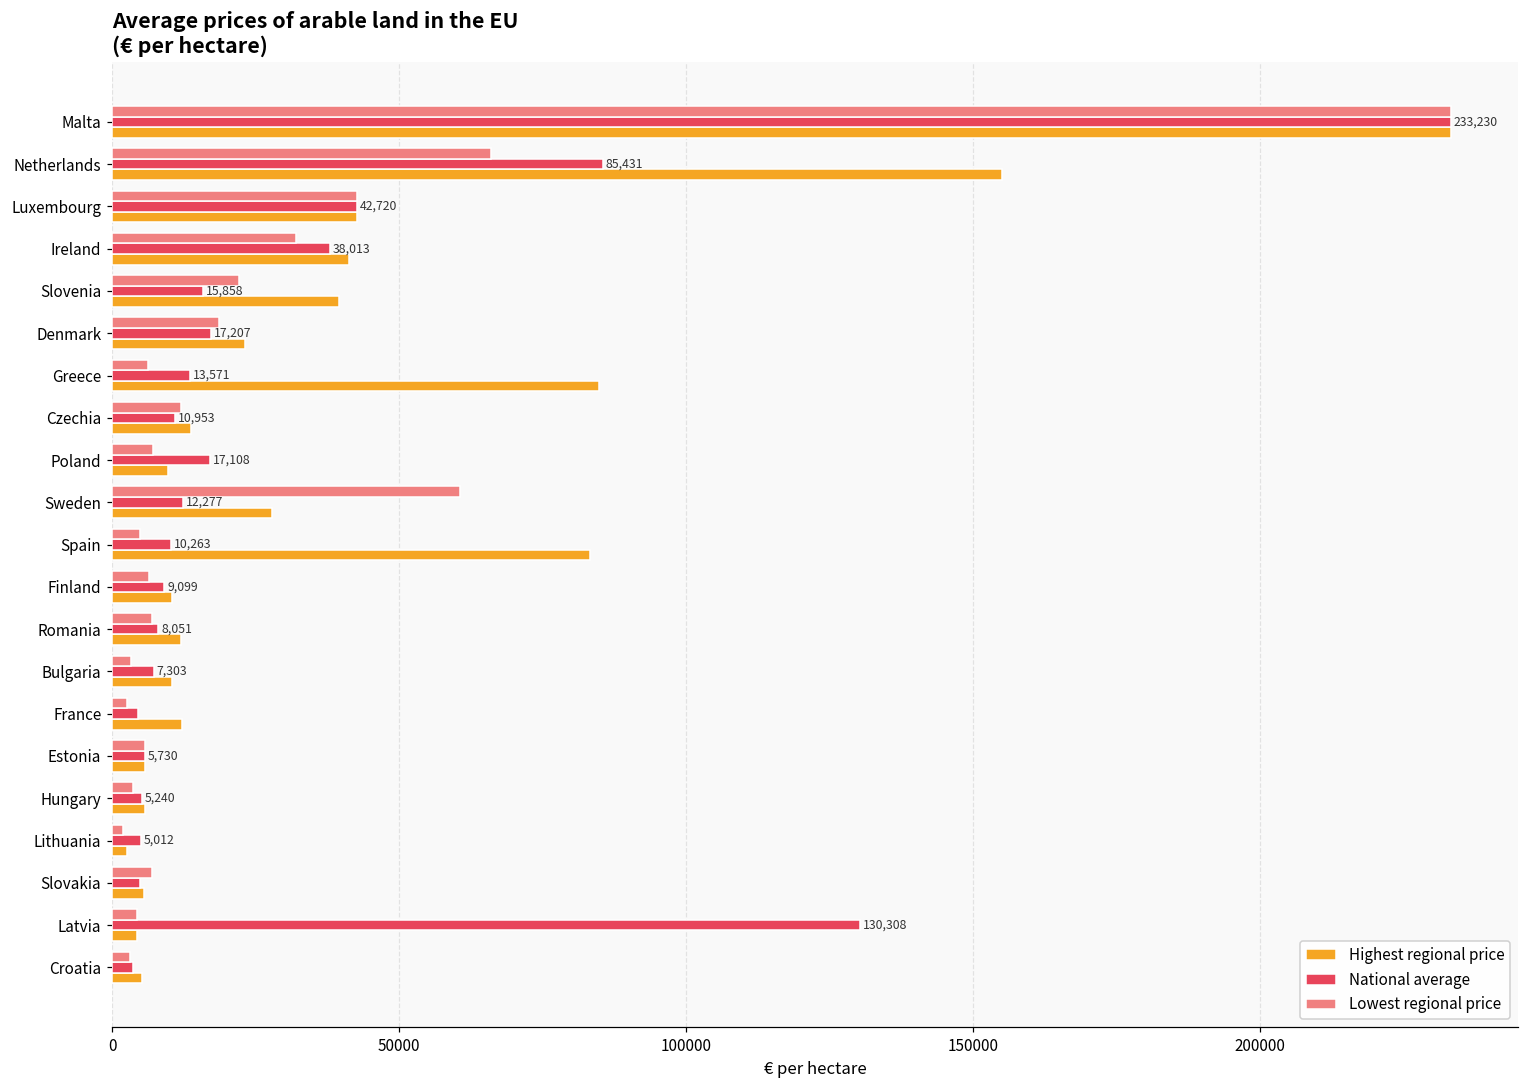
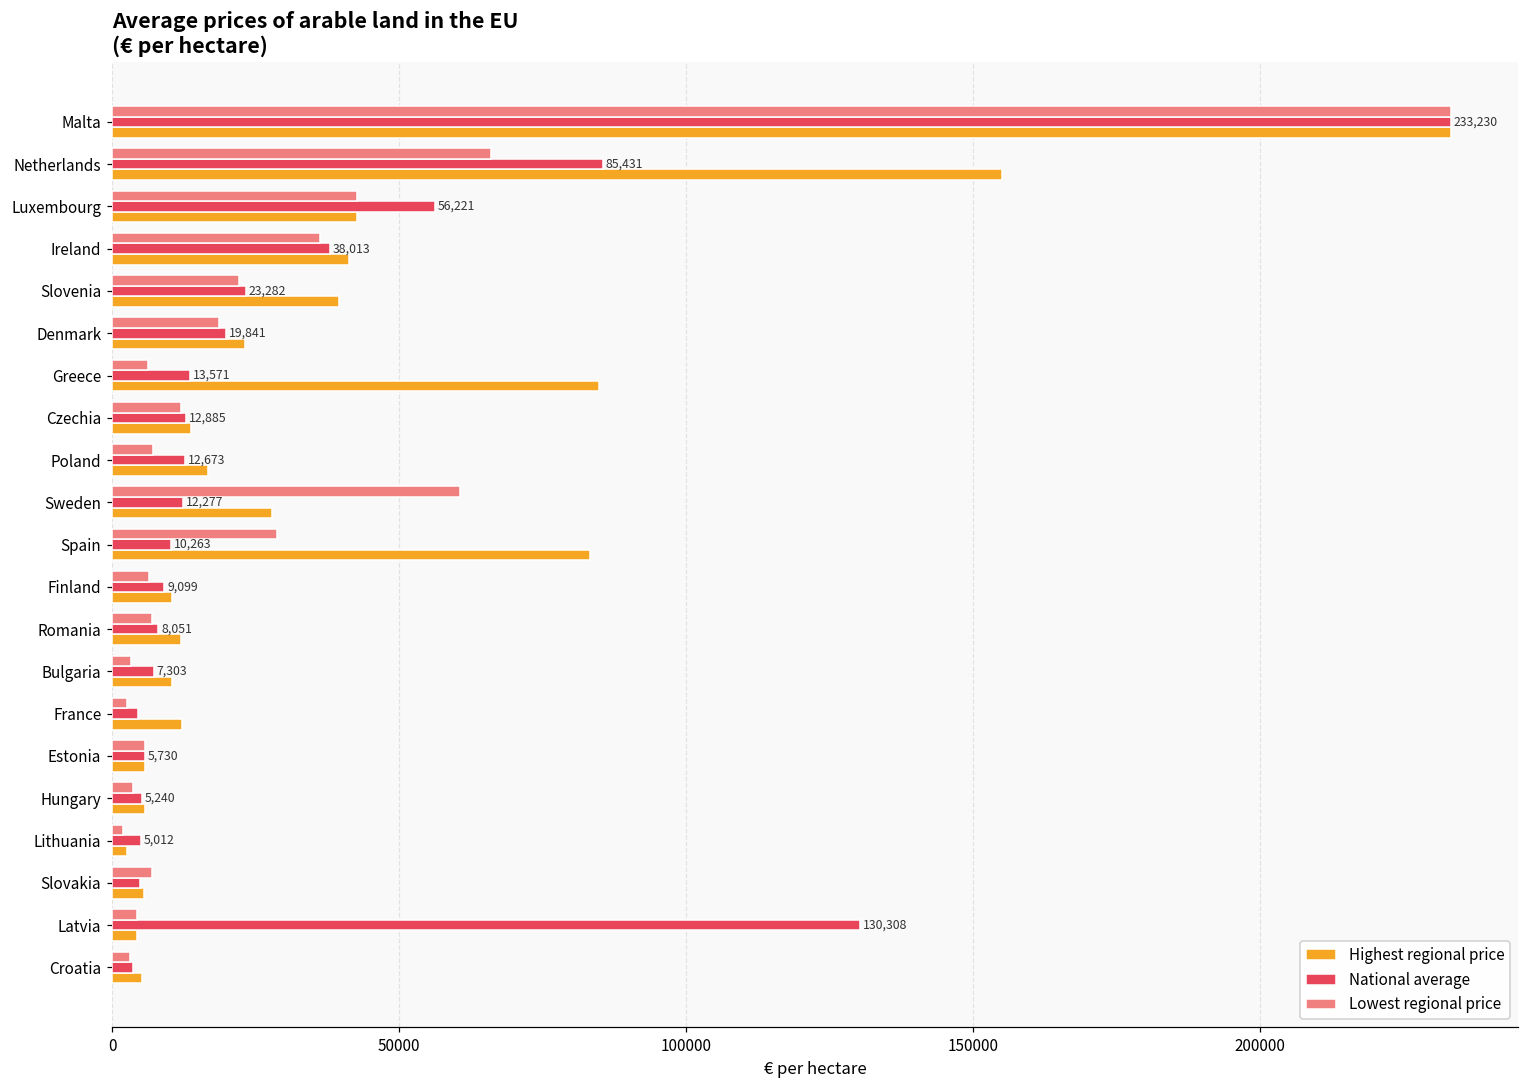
National average, Luxembourg: 42,720 -> 56,221
Lowest regional price, Ireland: 32000 -> 36000
National average, Slovenia: 15,858 -> 23,282
National average, Denmark: 17,207 -> 19,841
National average, Czechia: 10,953 -> 12,885
National average, Poland: 17,108 -> 12,673
Highest regional price, Poland: 10000 -> 17000
Lowest regional price, Spain: 5000 -> 29000
